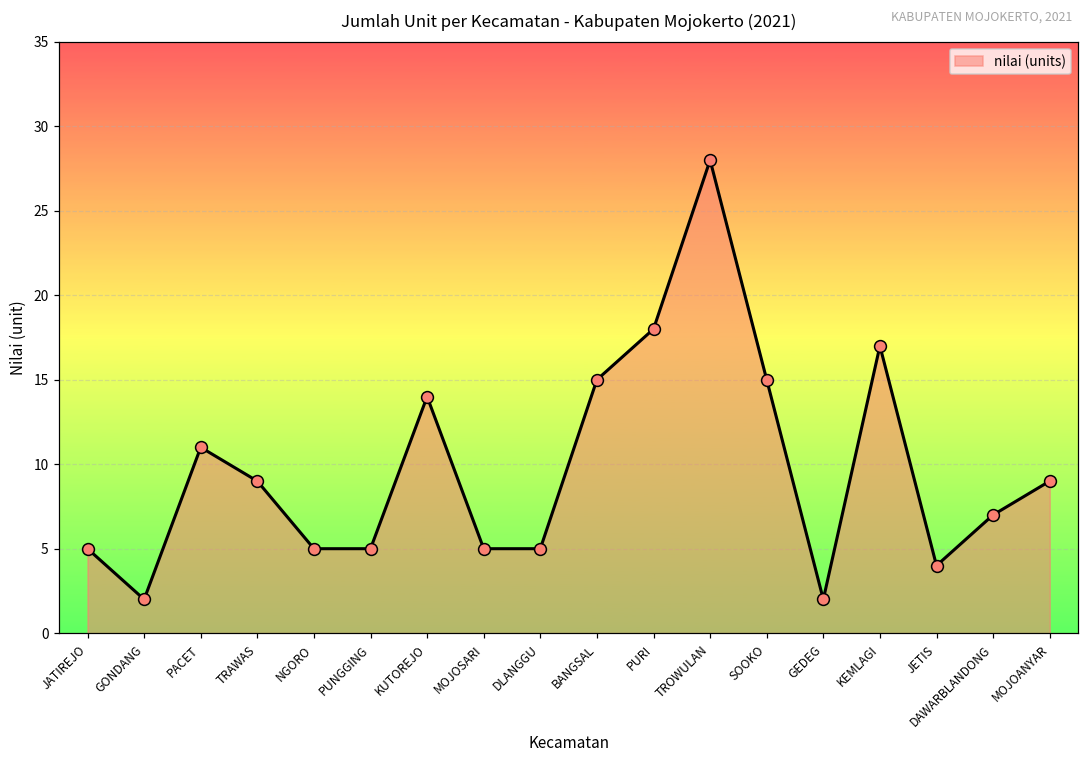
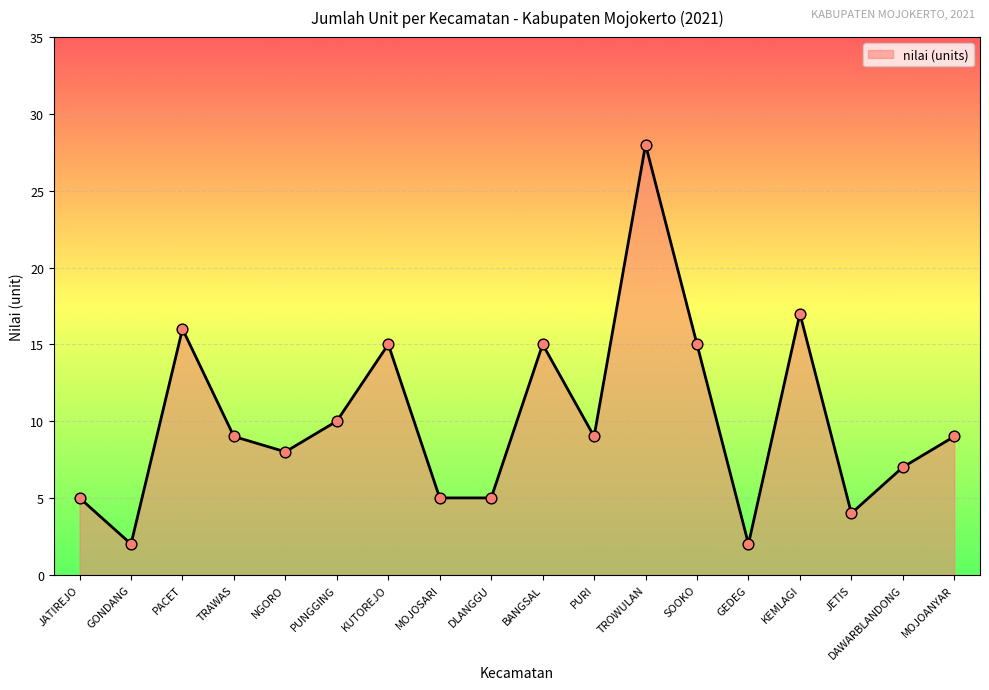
PACET: 11 -> 16
NGORO: 5 -> 8
PUNGGING: 5 -> 10
KUTOREJO: 14 -> 15
PURI: 18 -> 9
